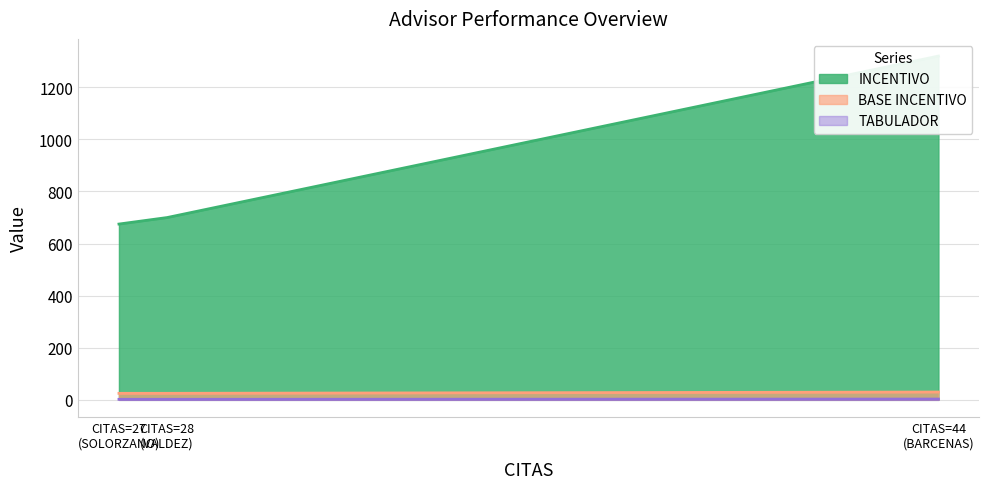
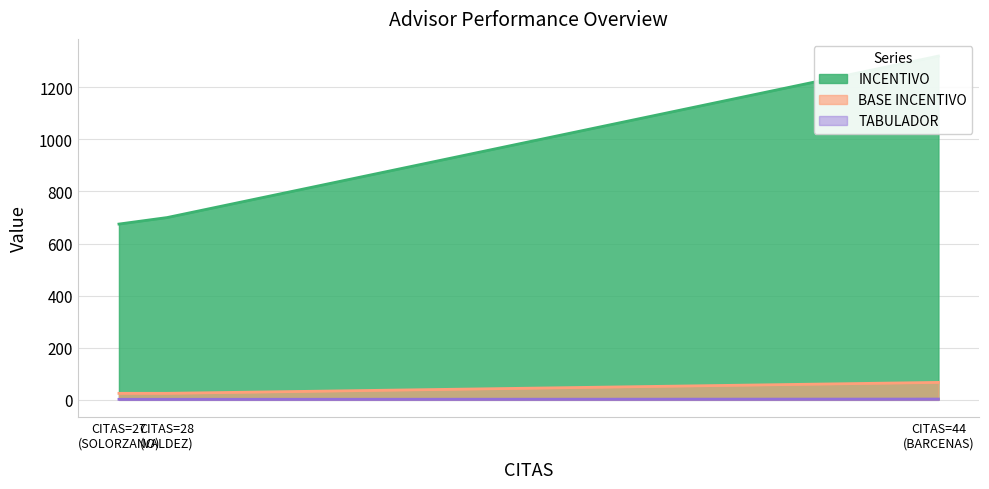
BASE INCENTIVO, CITAS=44 (BARCENAS): 30 -> 70
